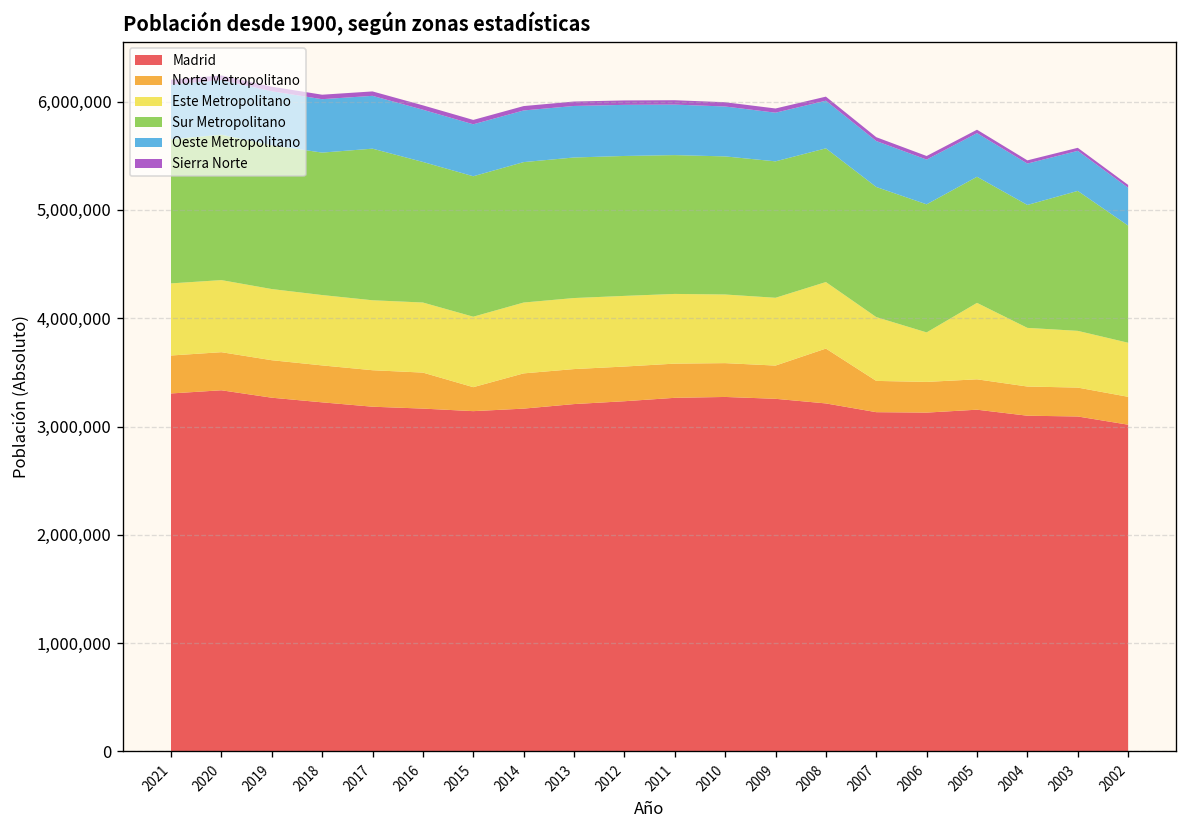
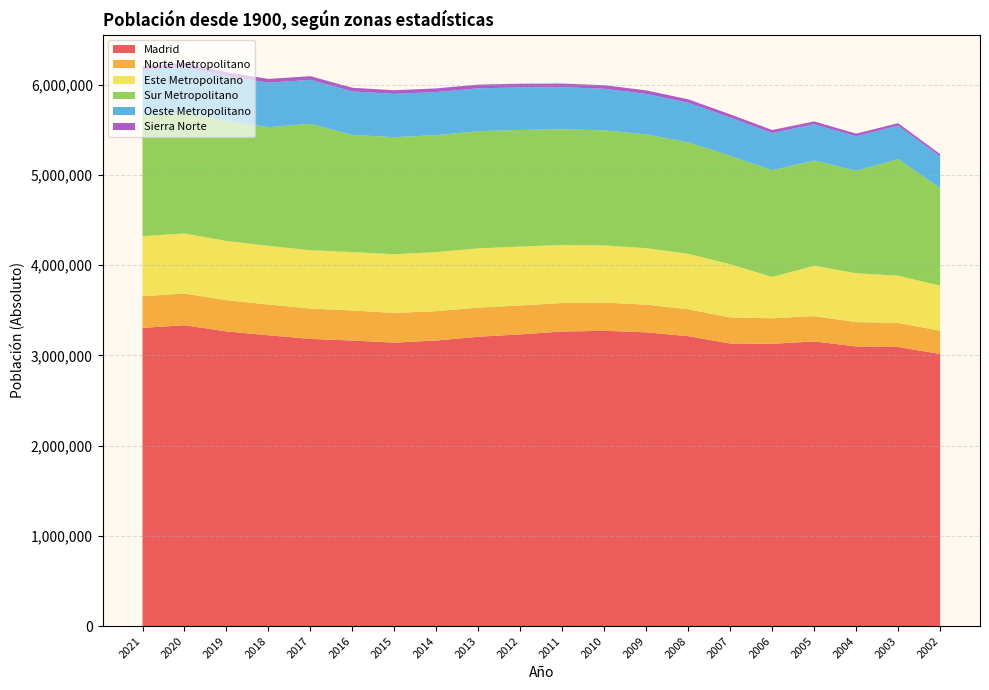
Norte Metropolitano, 2015: 200,000 -> 300,000
Norte Metropolitano, 2008: 500,000 -> 300,000
Este Metropolitano, 2005: 700,000 -> 600,000
